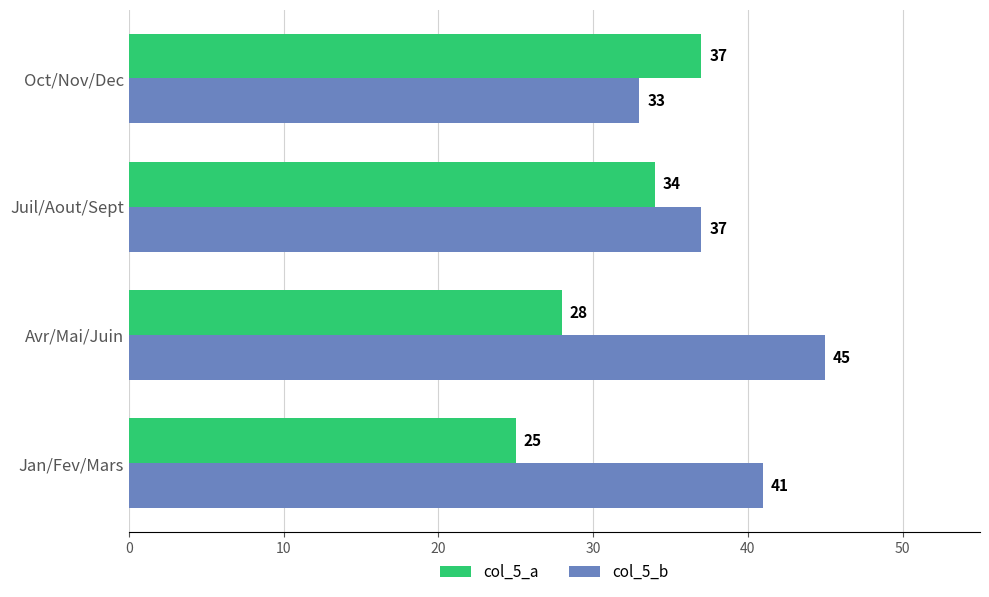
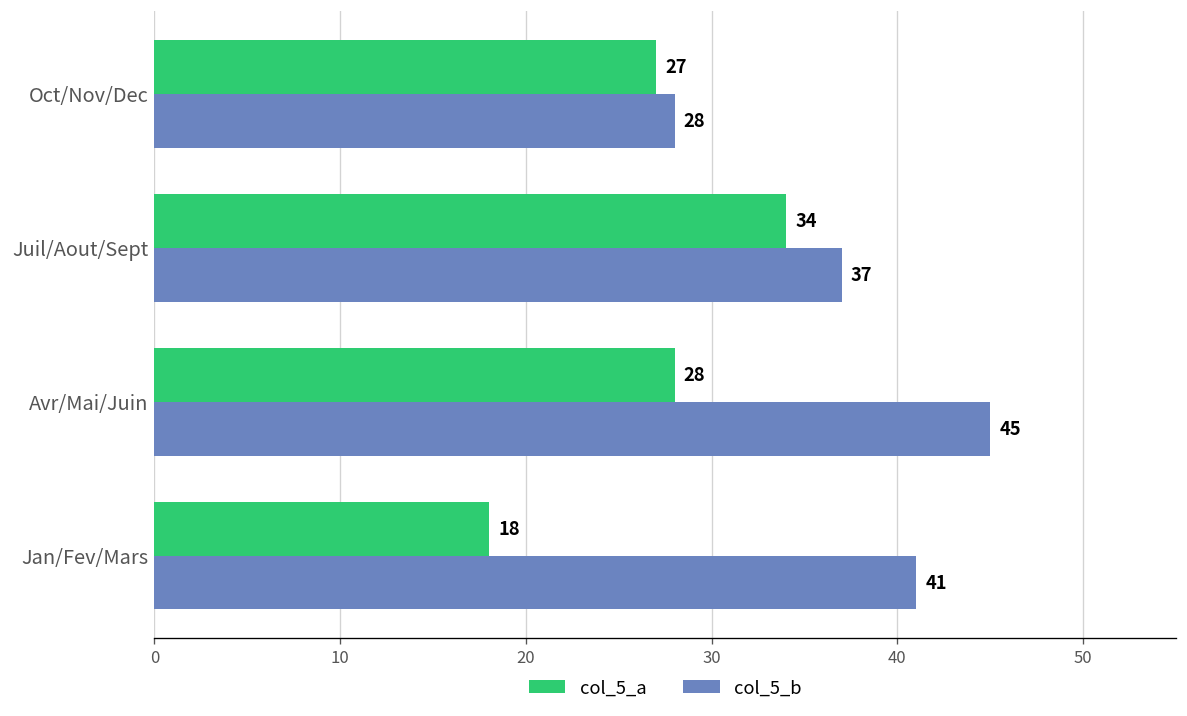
col_5_a, Oct/Nov/Dec: 37 -> 27
col_5_b, Oct/Nov/Dec: 33 -> 28
col_5_a, Jan/Fev/Mars: 25 -> 18
